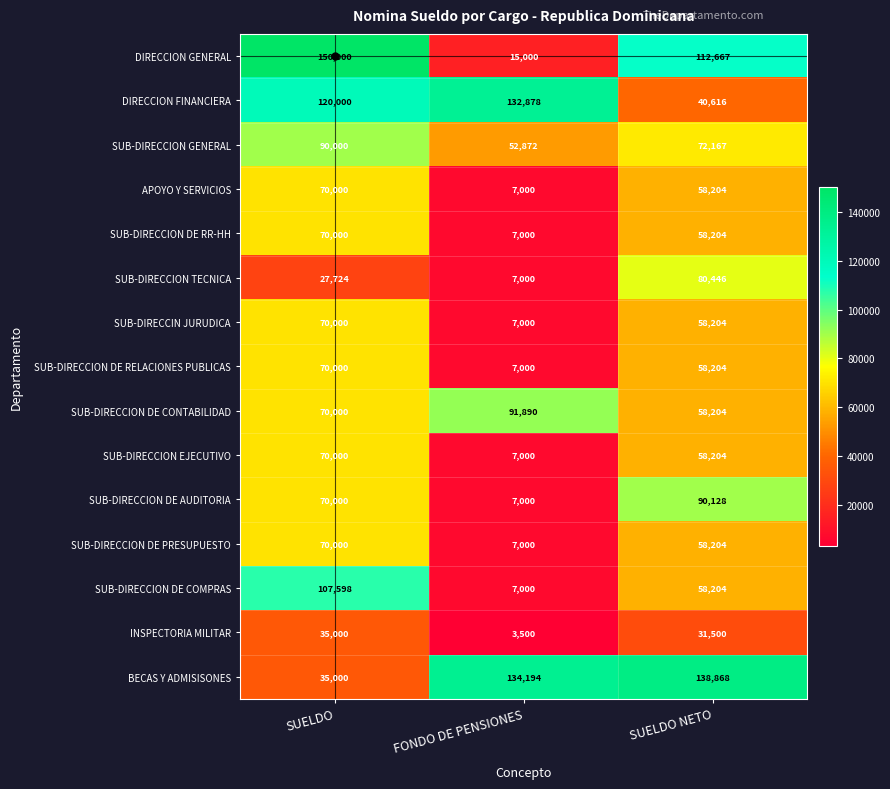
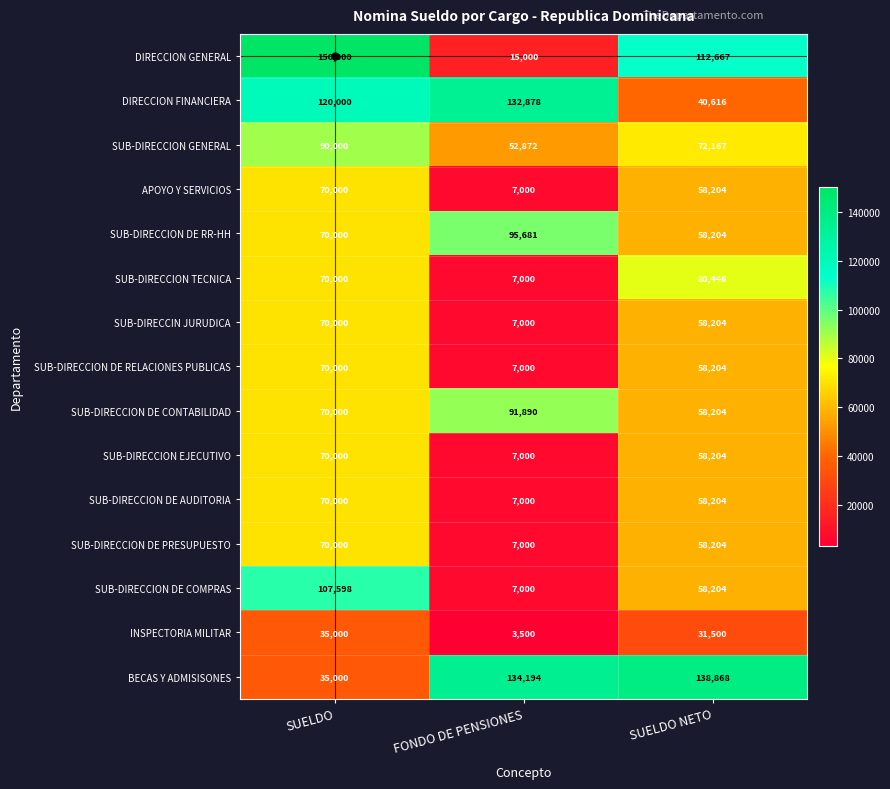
SUB-DIRECCION DE RR-HH, FONDO DE PENSIONES: 7,000 -> 95,681
SUB-DIRECCION TECNICA, SUELDO: 27,724 -> 70,000
SUB-DIRECCION DE AUDITORIA, SUELDO NETO: 90,128 -> 58,204
